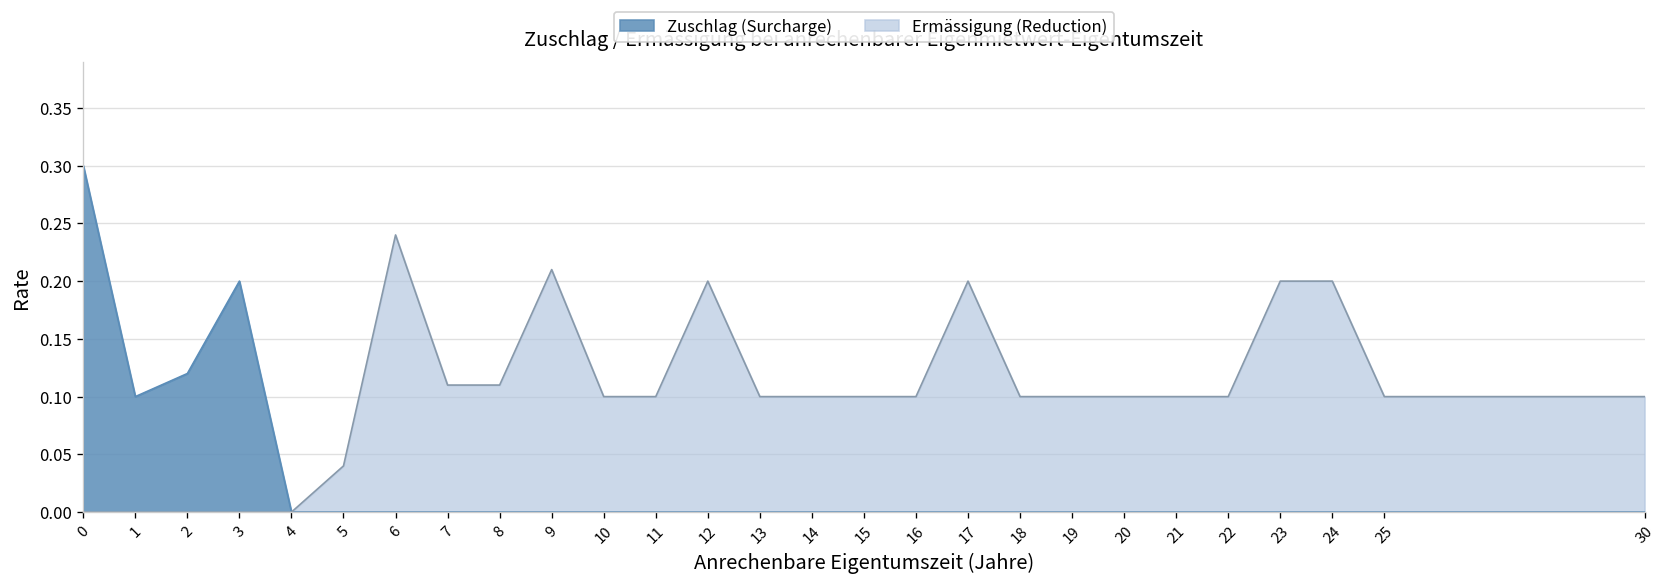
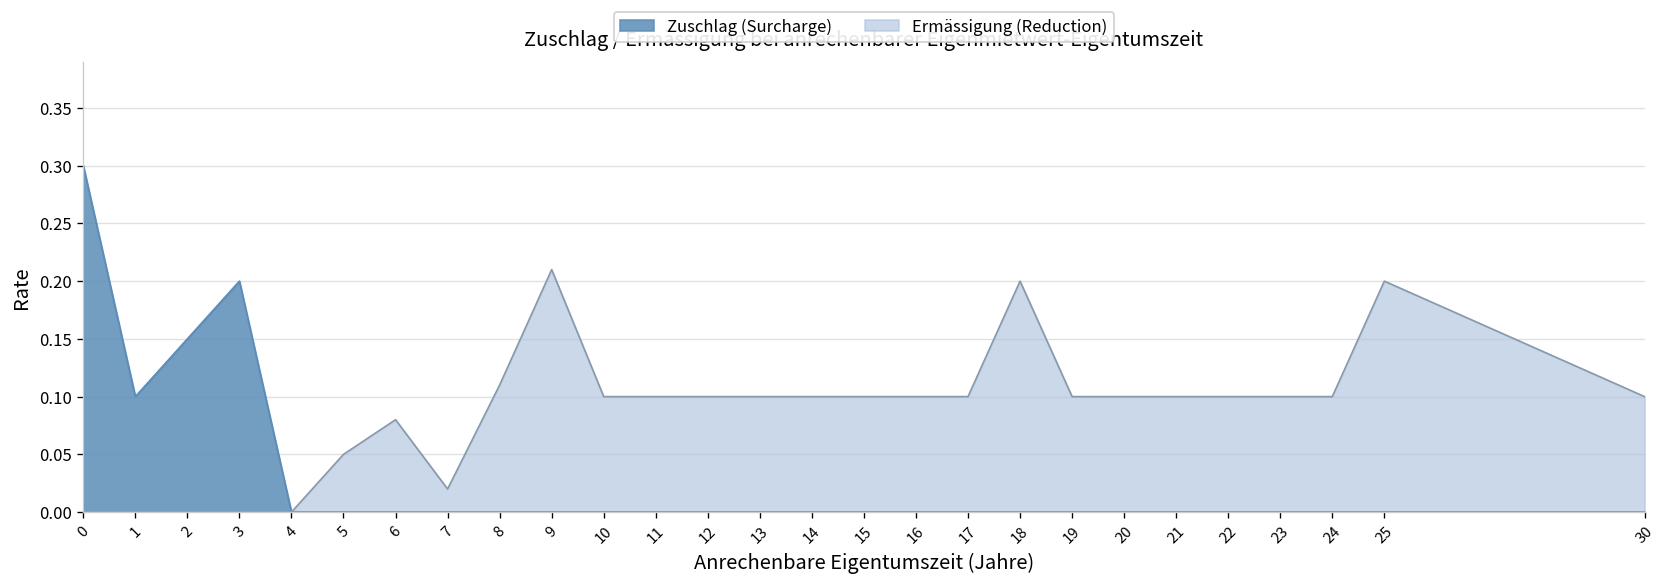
Zuschlag (Surcharge), 2: 0.12 -> 0.15
Ermässigung (Reduction), 5: 0.04 -> 0.05
Ermässigung (Reduction), 6: 0.24 -> 0.08
Ermässigung (Reduction), 7: 0.11 -> 0.02
Ermässigung (Reduction), 12: 0.2 -> 0.1
Ermässigung (Reduction), 17: 0.2 -> 0.1
Ermässigung (Reduction), 18: 0.1 -> 0.2
Ermässigung (Reduction), 23: 0.2 -> 0.1
Ermässigung (Reduction), 24: 0.2 -> 0.1
Ermässigung (Reduction), 25: 0.1 -> 0.2
